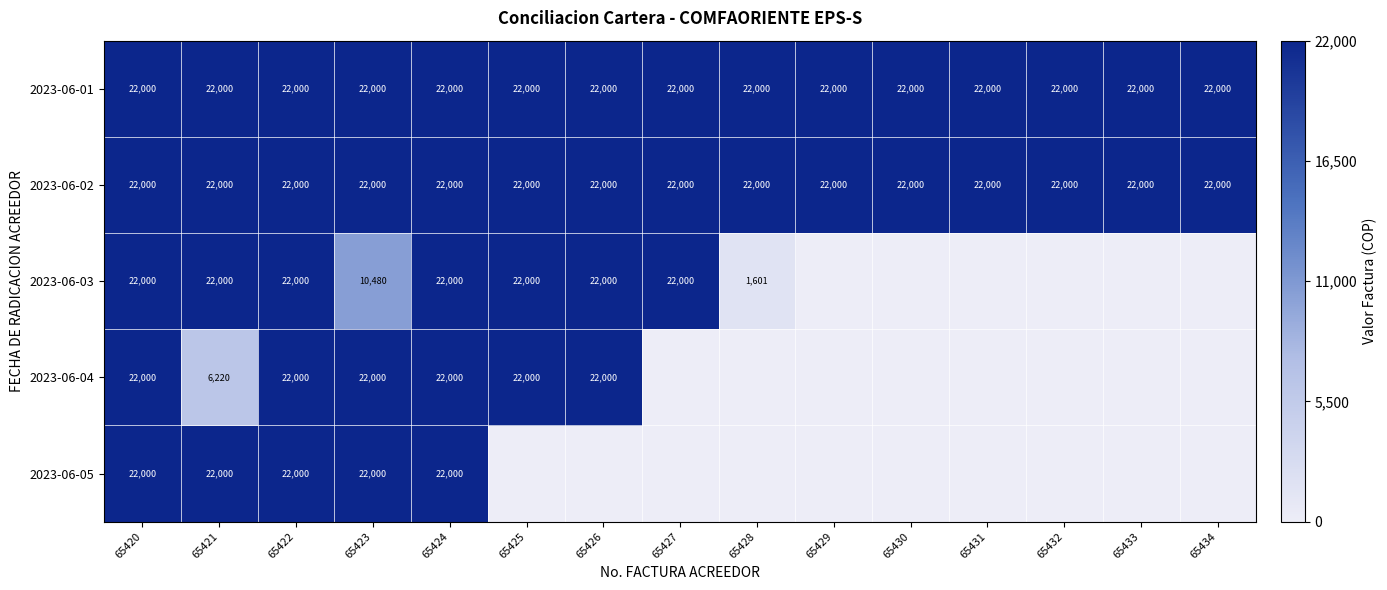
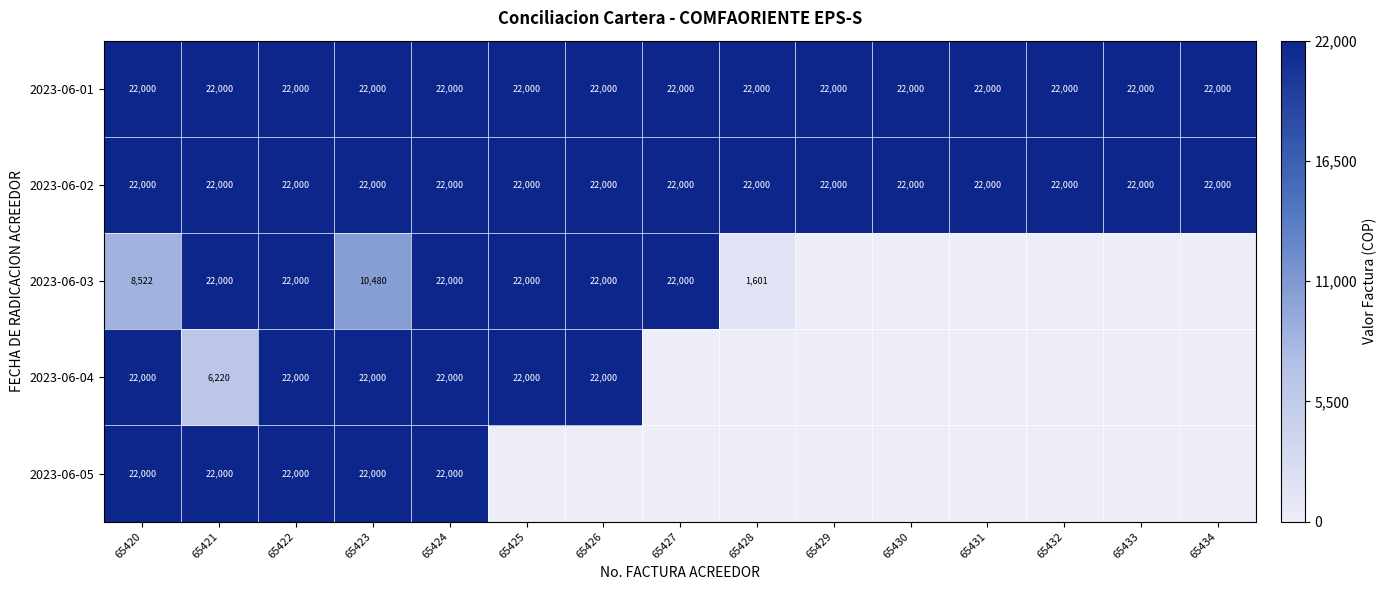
2023-06-03, 65420: 22,000 -> 8,522
